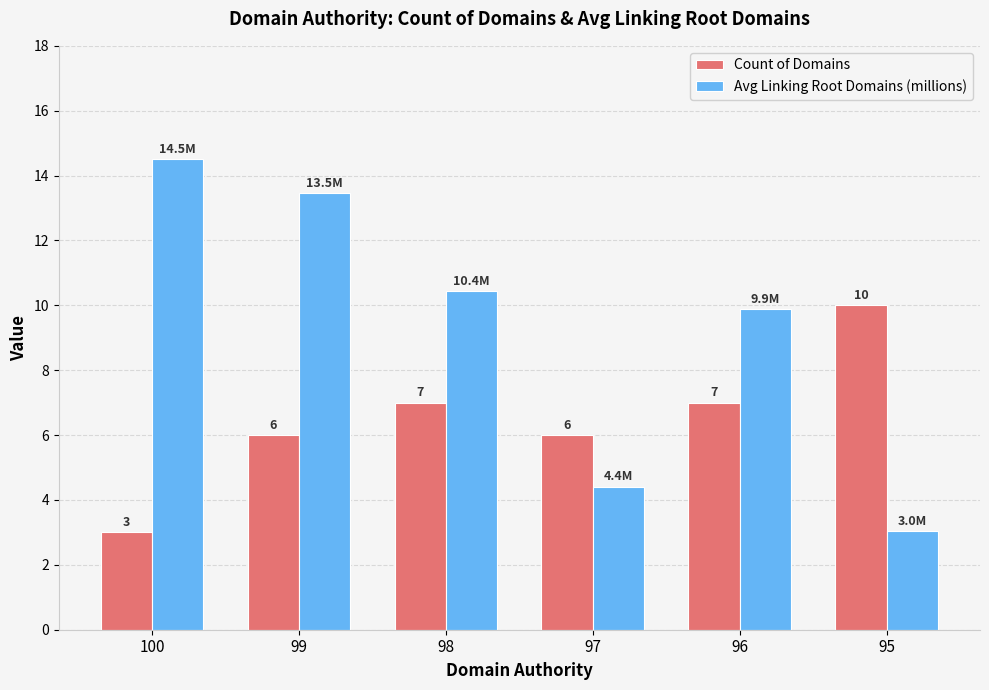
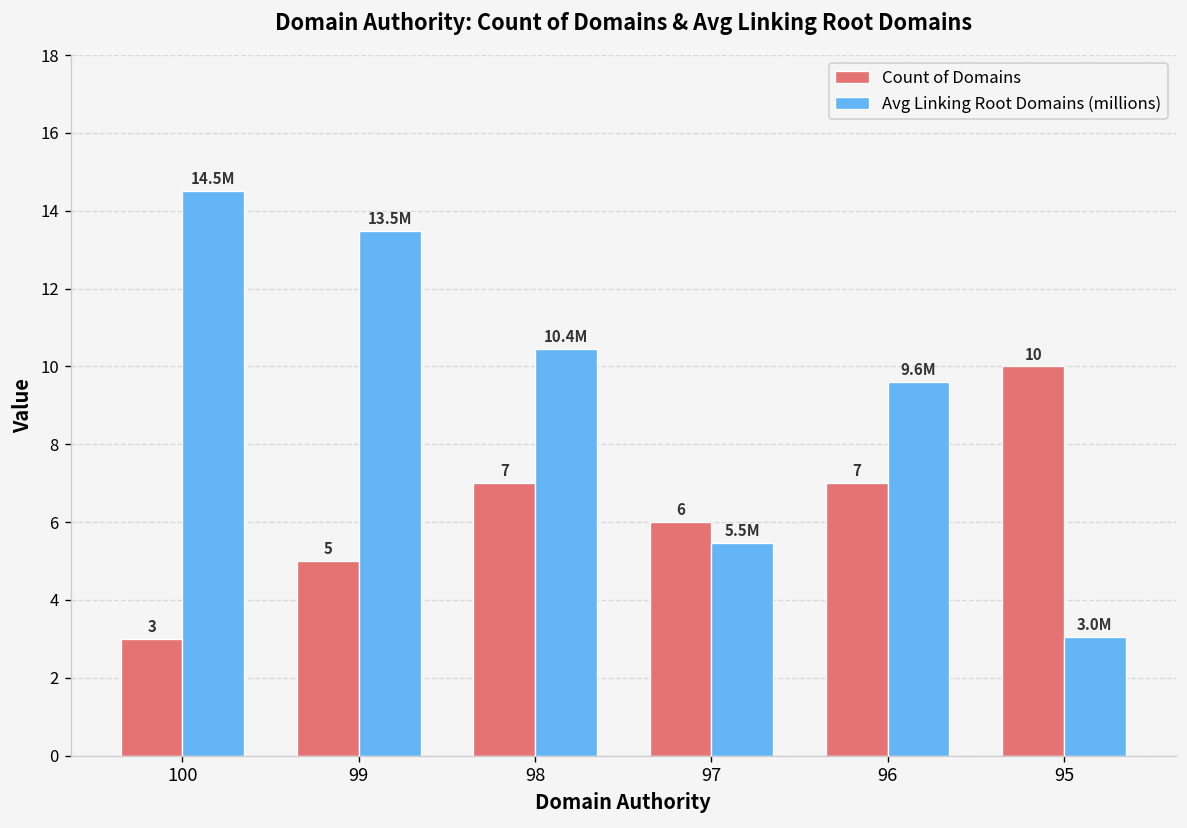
Count of Domains, 99: 6 -> 5
Avg Linking Root Domains (millions), 97: 4.4M -> 5.5M
Avg Linking Root Domains (millions), 96: 9.9M -> 9.6M
